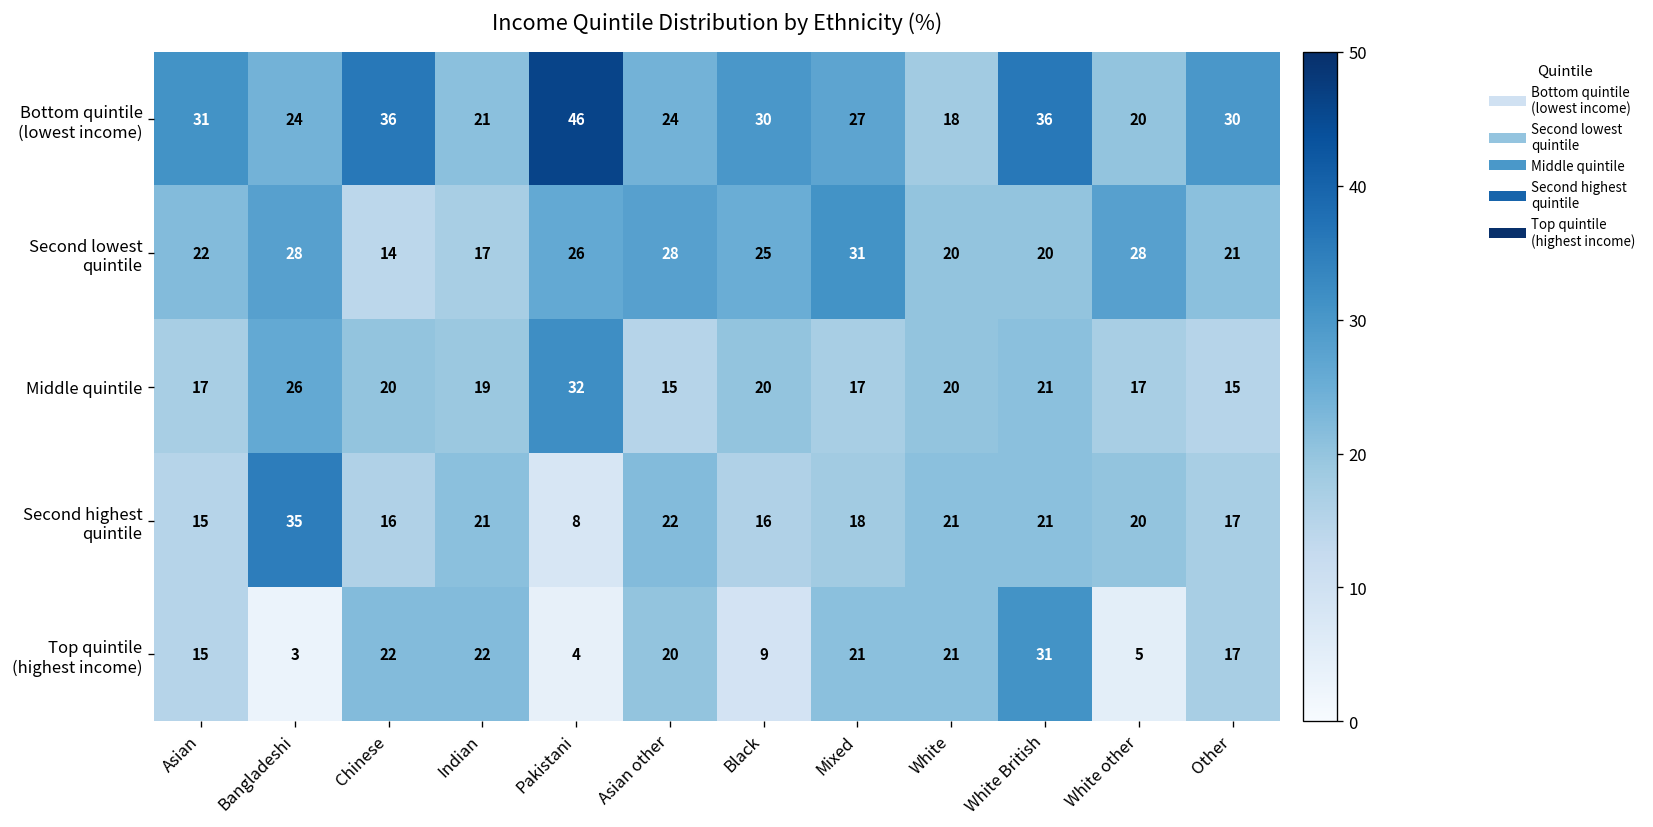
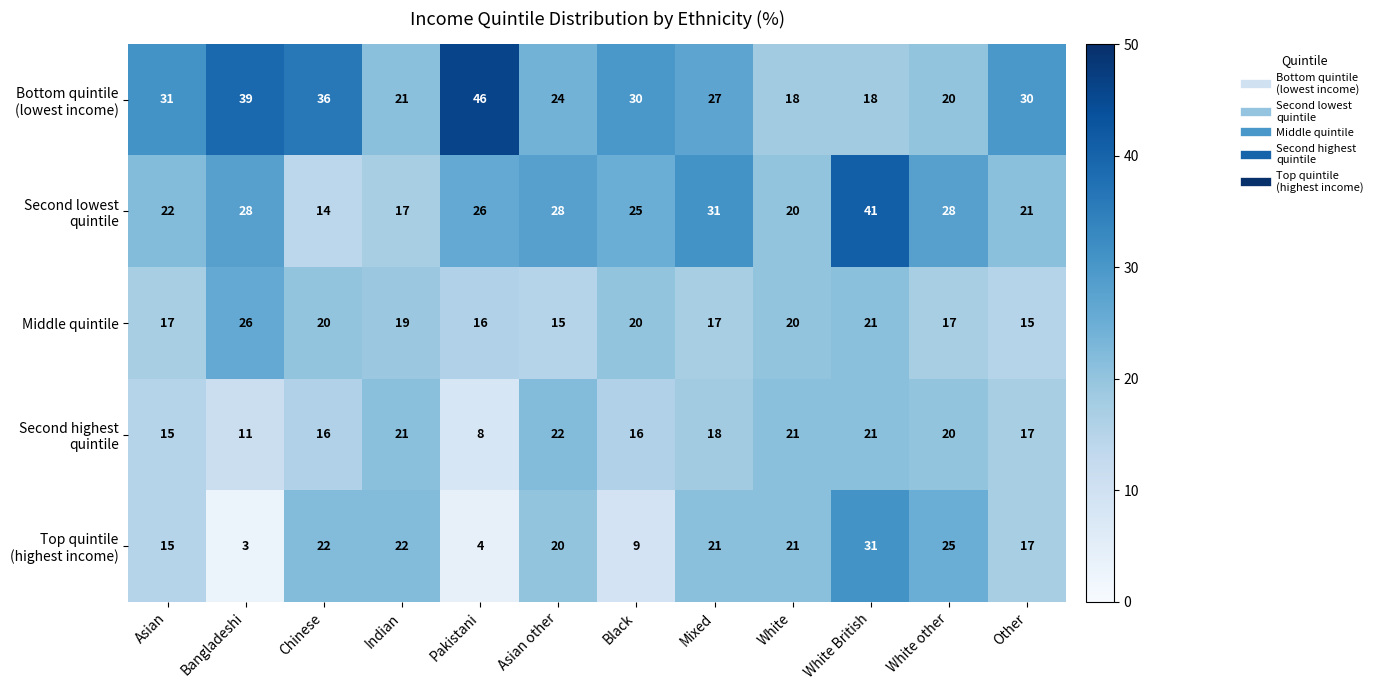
Bottom quintile (lowest income), Bangladeshi: 24 -> 39
Bottom quintile (lowest income), White British: 36 -> 18
Second lowest quintile, White British: 20 -> 41
Middle quintile, Pakistani: 32 -> 16
Second highest quintile, Bangladeshi: 35 -> 11
Top quintile (highest income), White other: 5 -> 25
